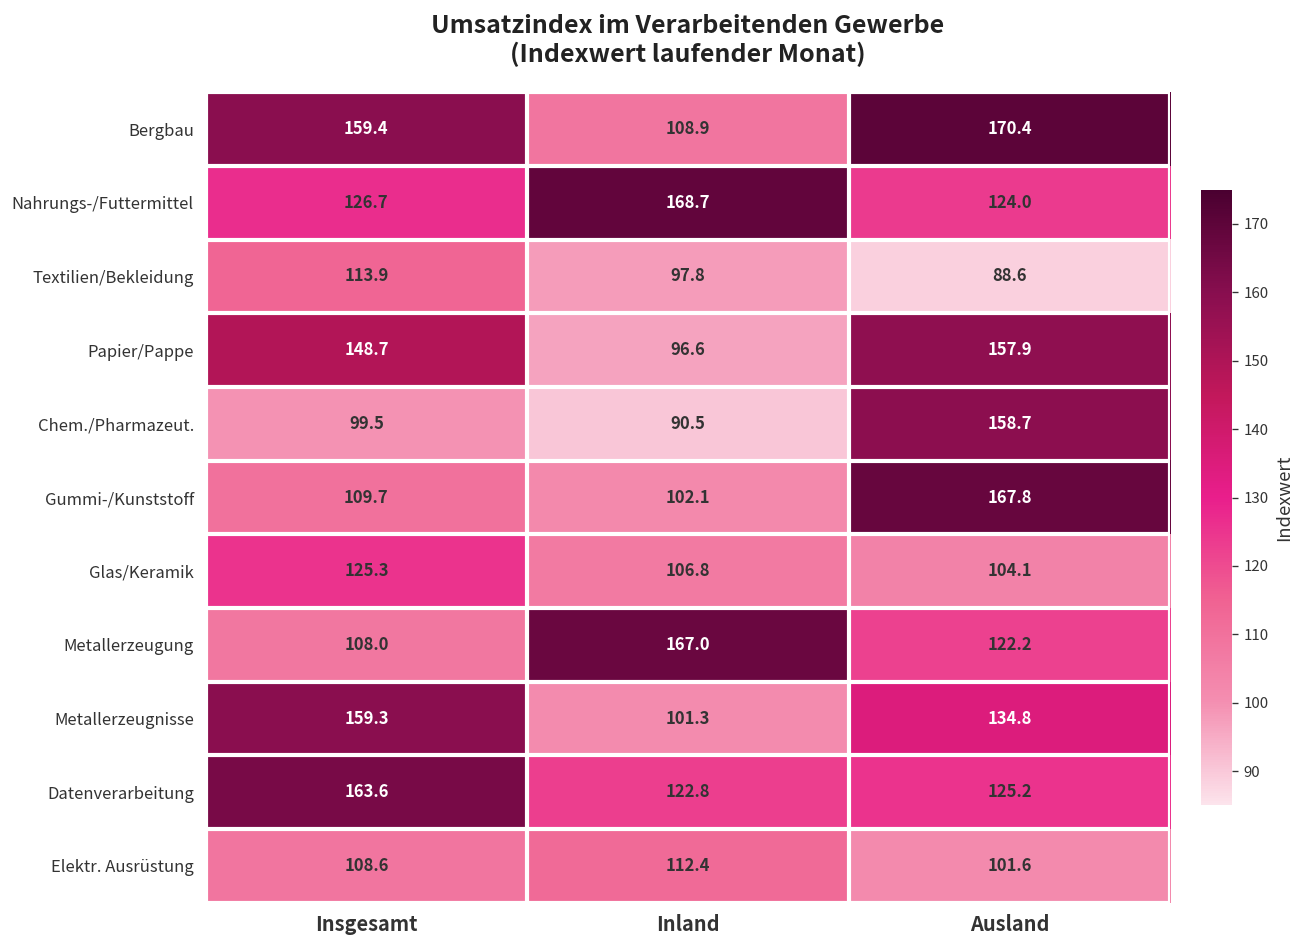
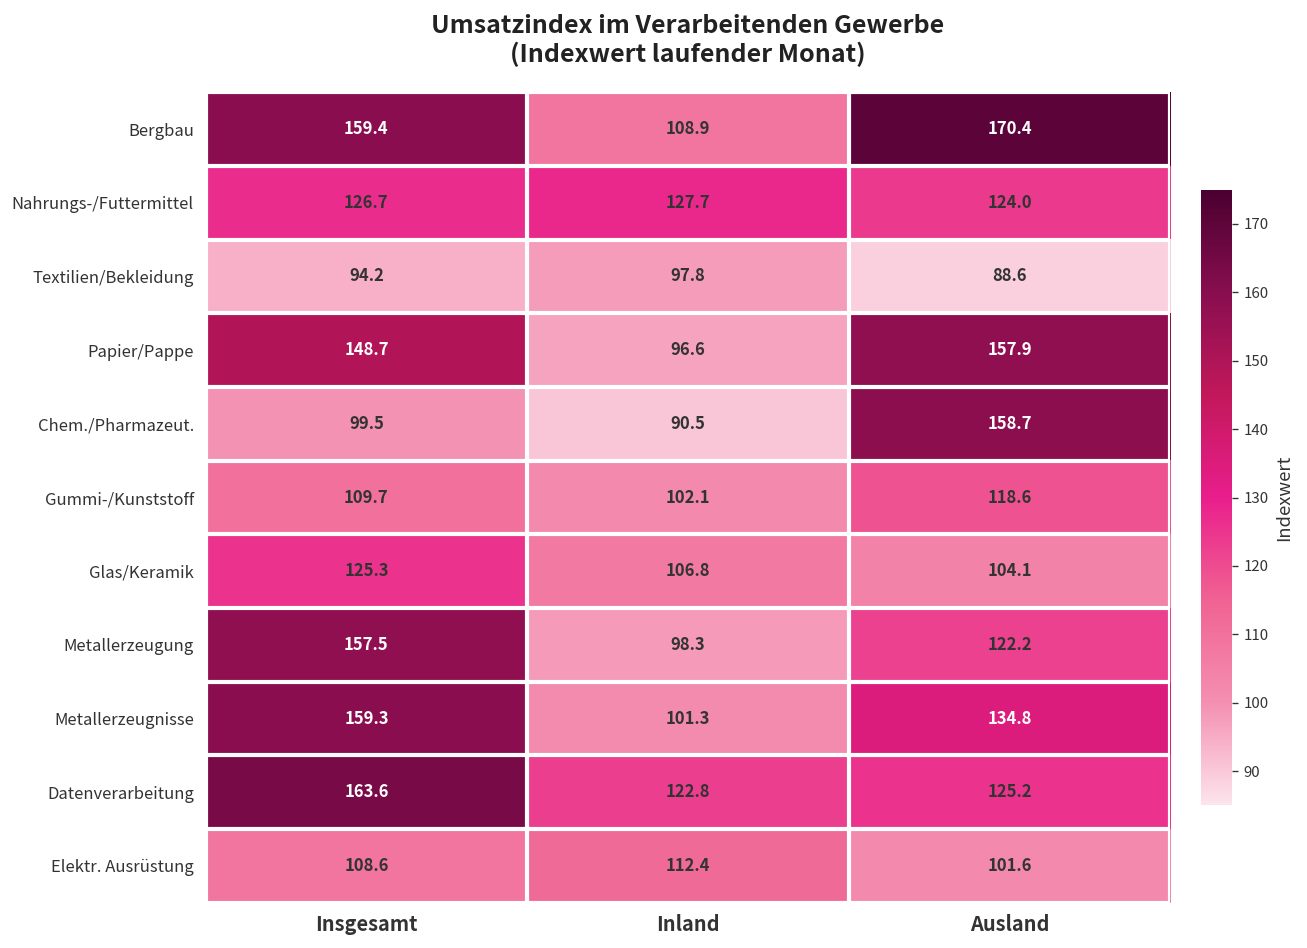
Nahrungs-/Futtermittel, Inland: 168.7 -> 127.7
Textilien/Bekleidung, Insgesamt: 113.9 -> 94.2
Gummi-/Kunststoff, Ausland: 167.8 -> 118.6
Metallerzeugung, Insgesamt: 108.0 -> 157.5
Metallerzeugung, Inland: 167.0 -> 98.3
